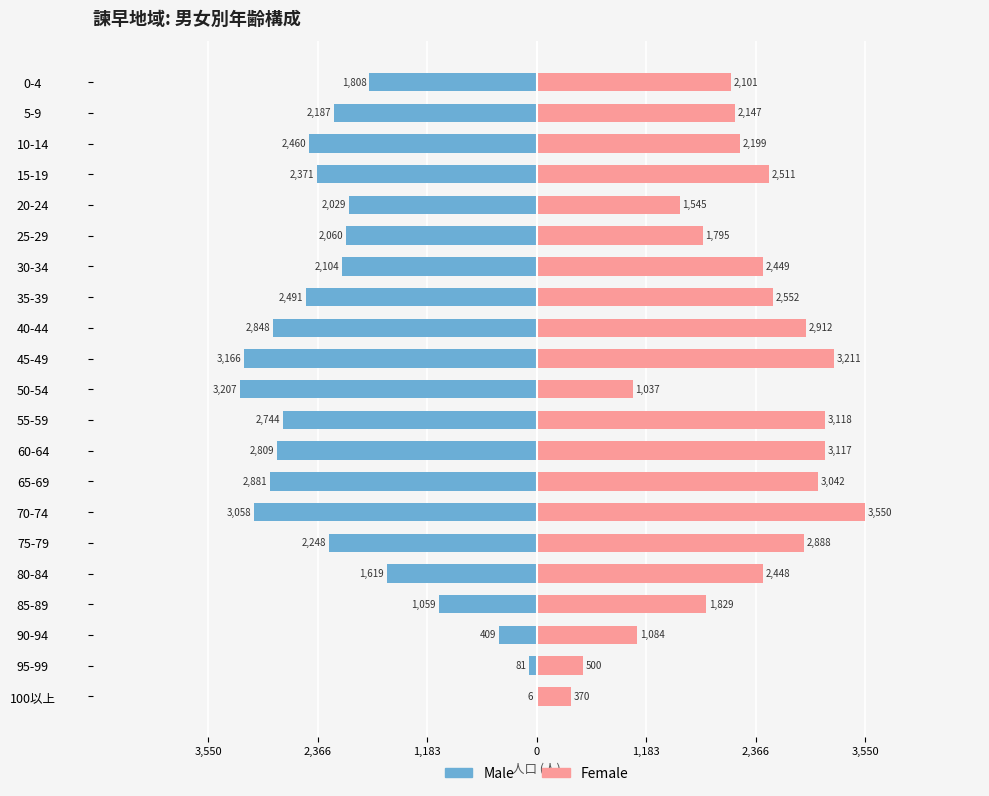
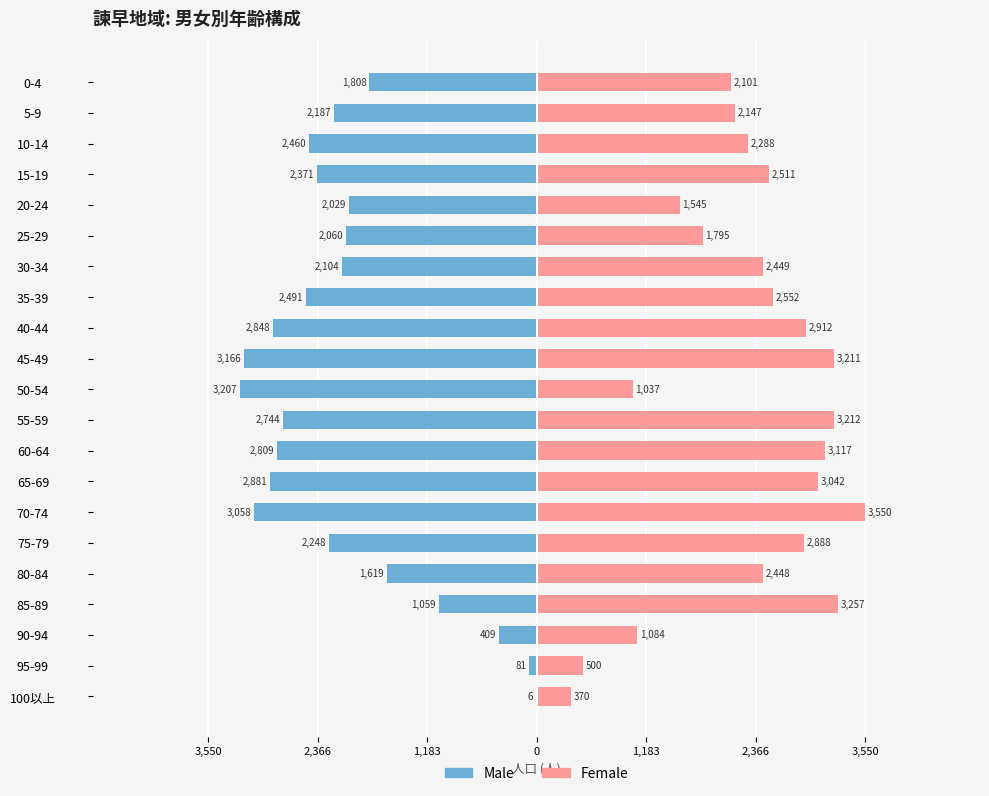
Female, 10-14: 2,199 -> 2,288
Female, 55-59: 3,118 -> 3,212
Female, 85-89: 1,829 -> 3,257
